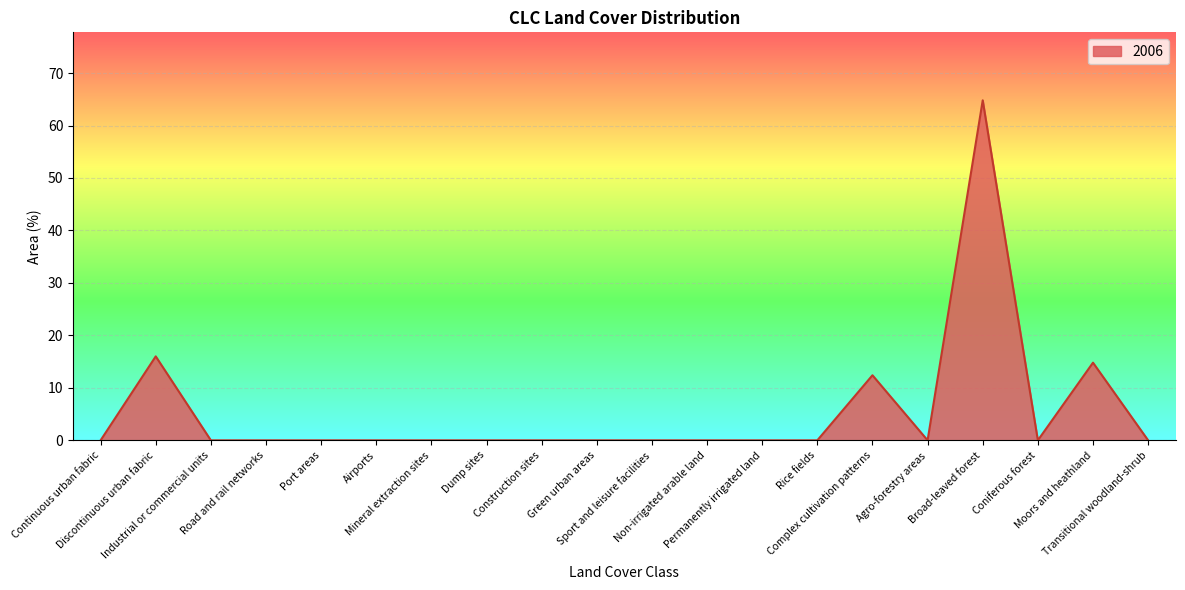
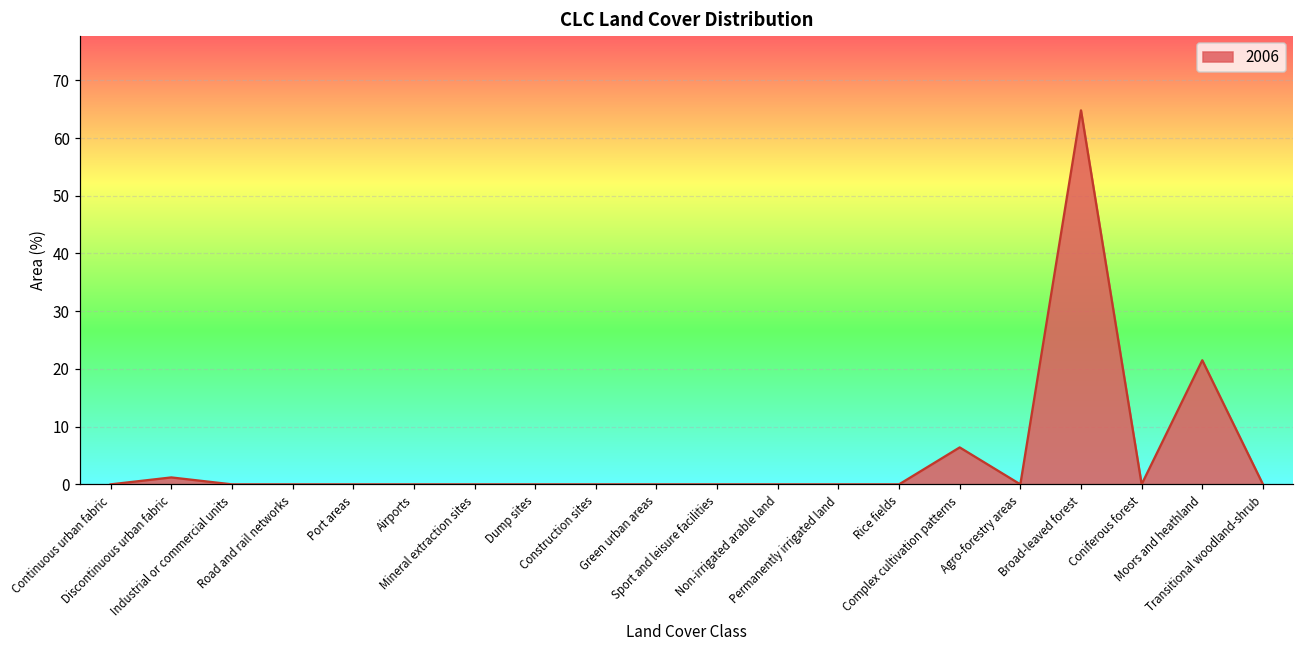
Discontinuous urban fabric: 16 -> 1
Complex cultivation patterns: 12 -> 6
Moors and heathland: 15 -> 22
